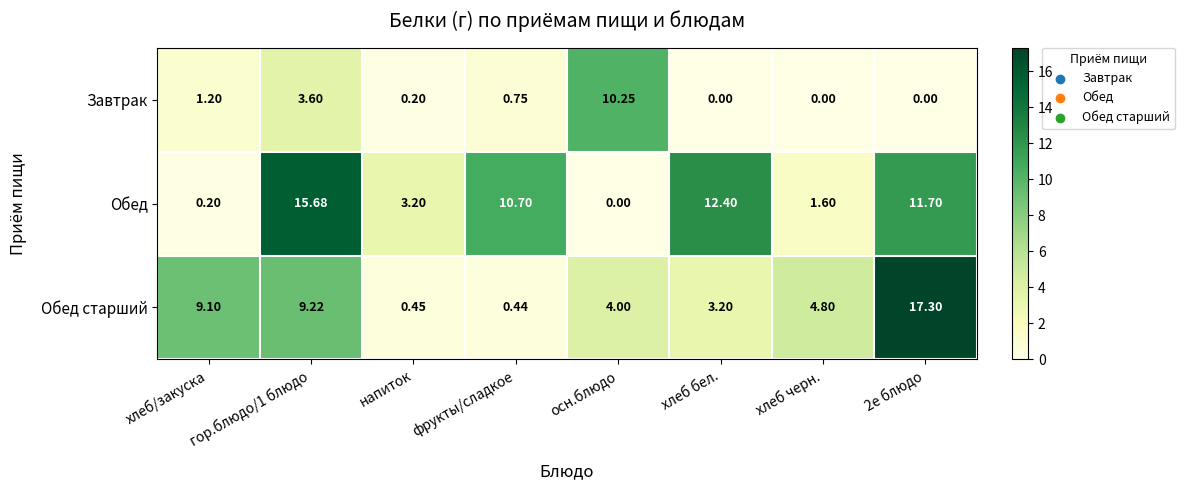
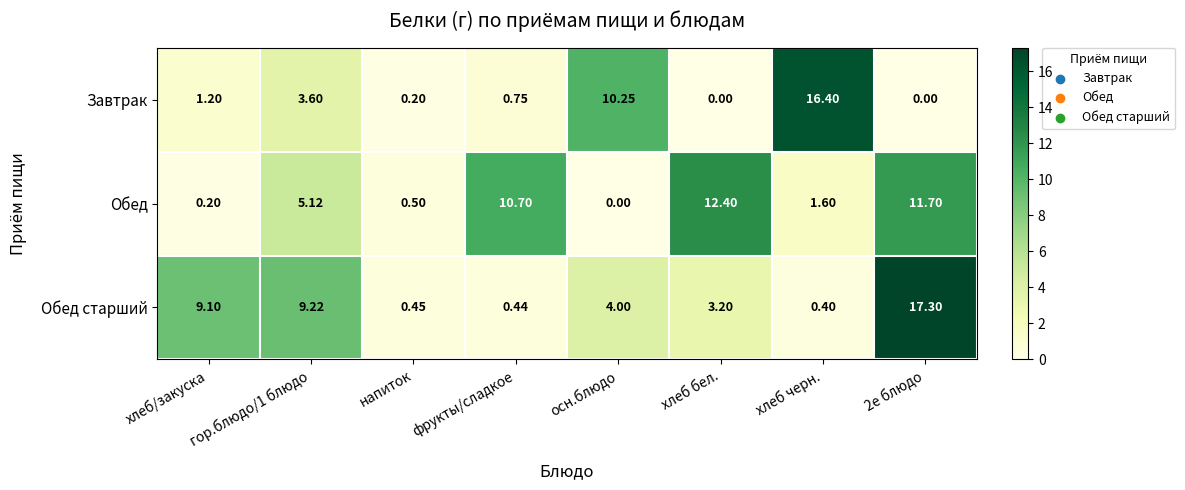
Завтрак, хлеб черн.: 0.00 -> 16.40
Обед, гор.блюдо/1 блюдо: 15.68 -> 5.12
Обед, напиток: 3.20 -> 0.50
Обед старший, хлеб черн.: 4.80 -> 0.40
